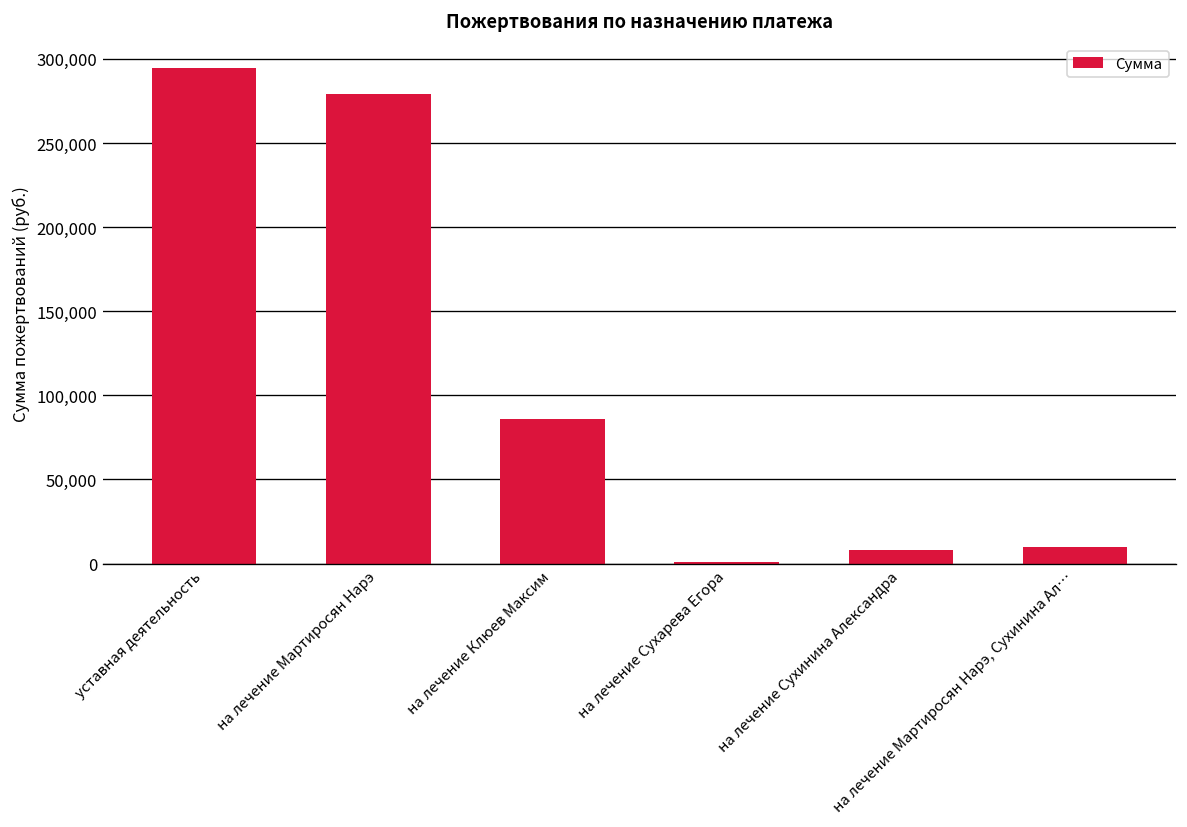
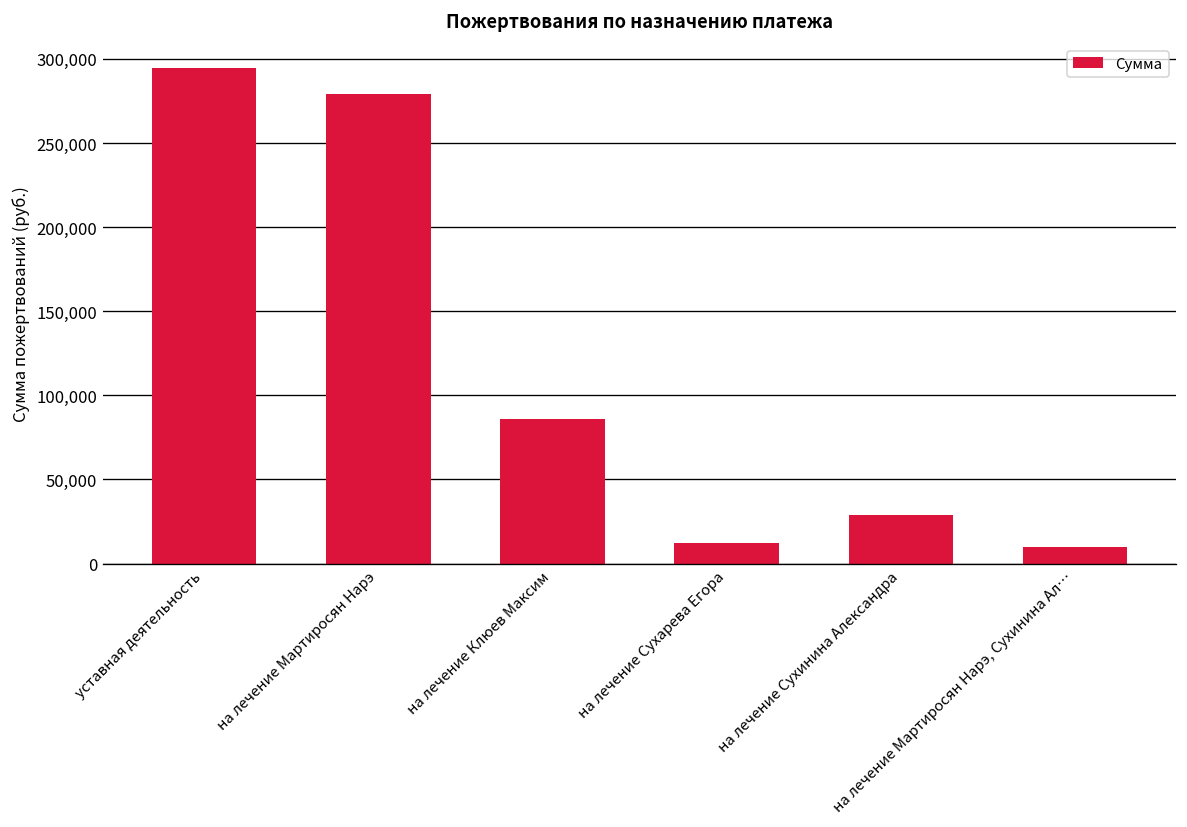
на лечение Сухарева Егора: 1,000 -> 12,000
на лечение Сухинина Александра: 8,000 -> 29,000
